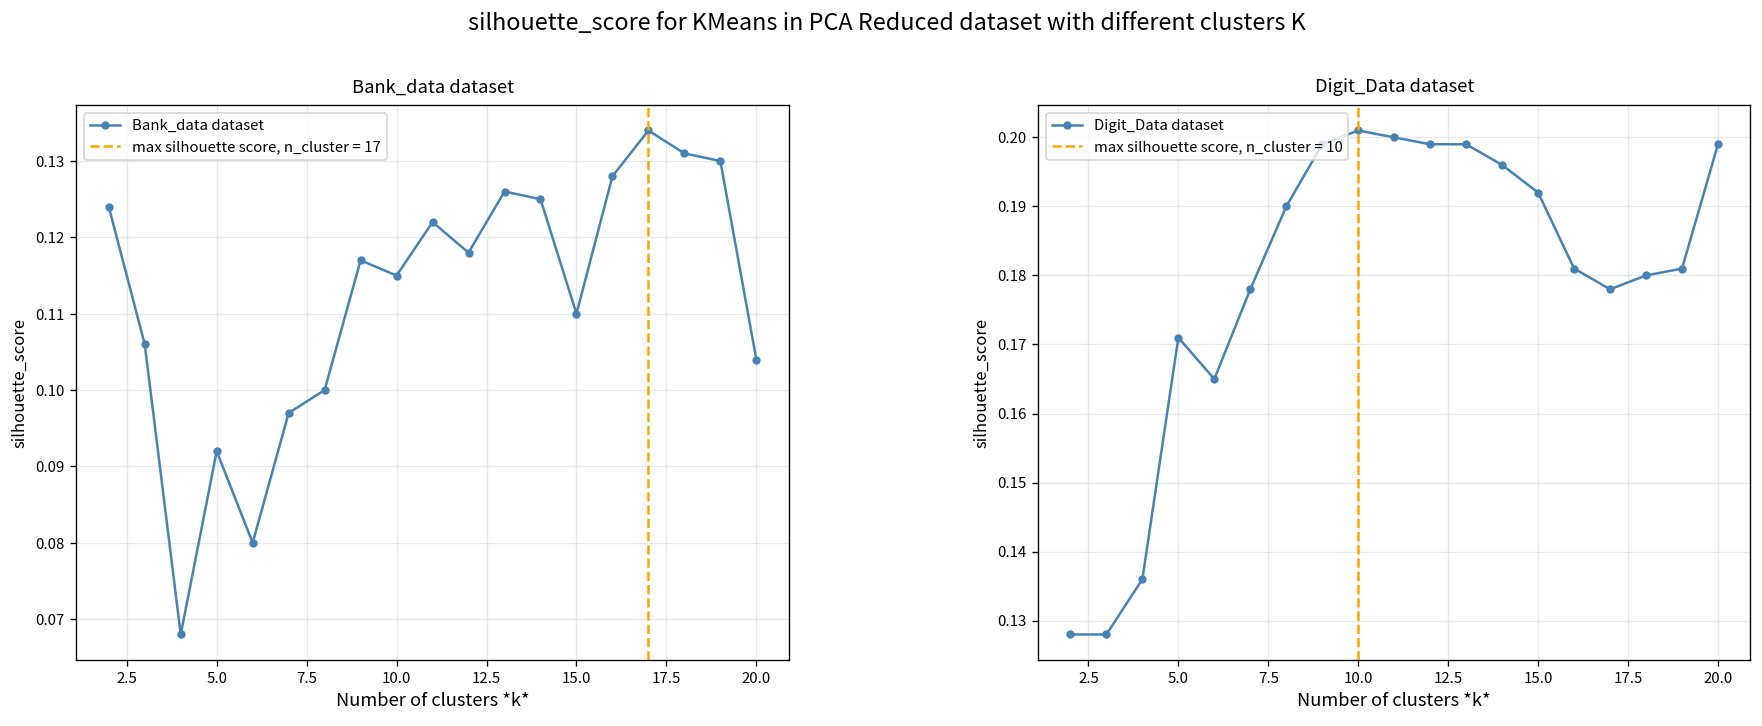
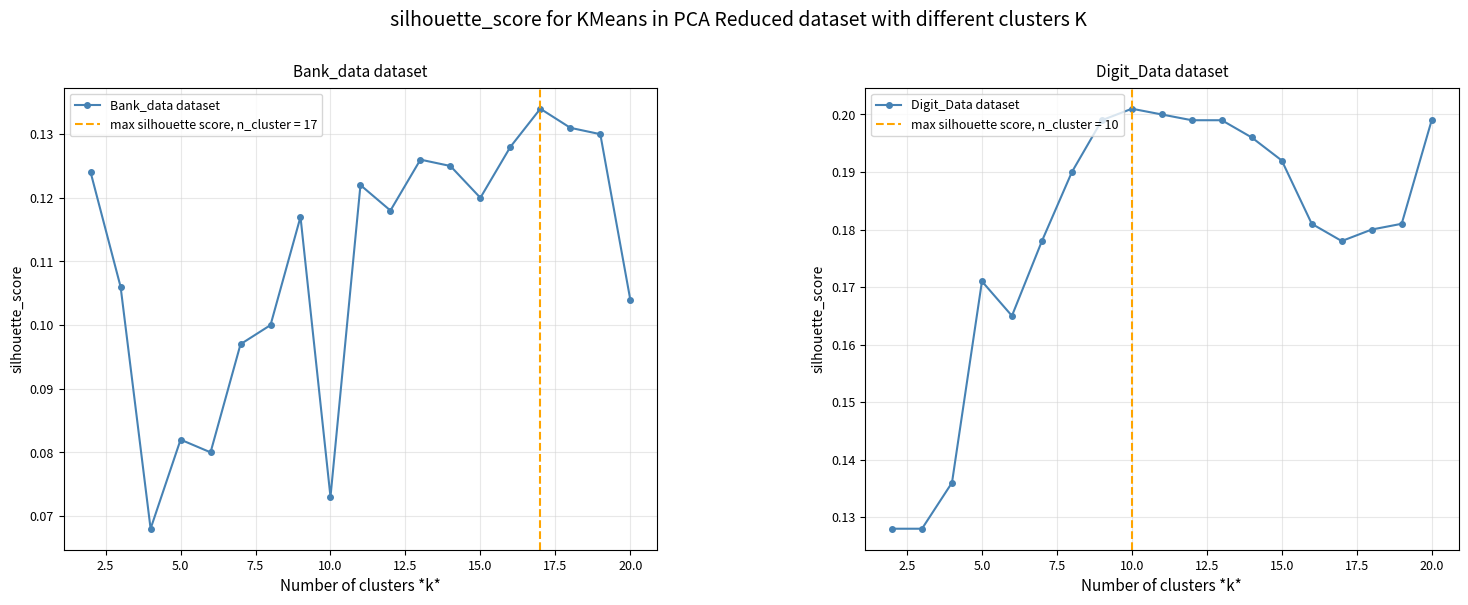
Bank_data dataset, 5.0: 0.092 -> 0.082
Bank_data dataset, 10.0: 0.115 -> 0.073
Bank_data dataset, 15.0: 0.11 -> 0.12
